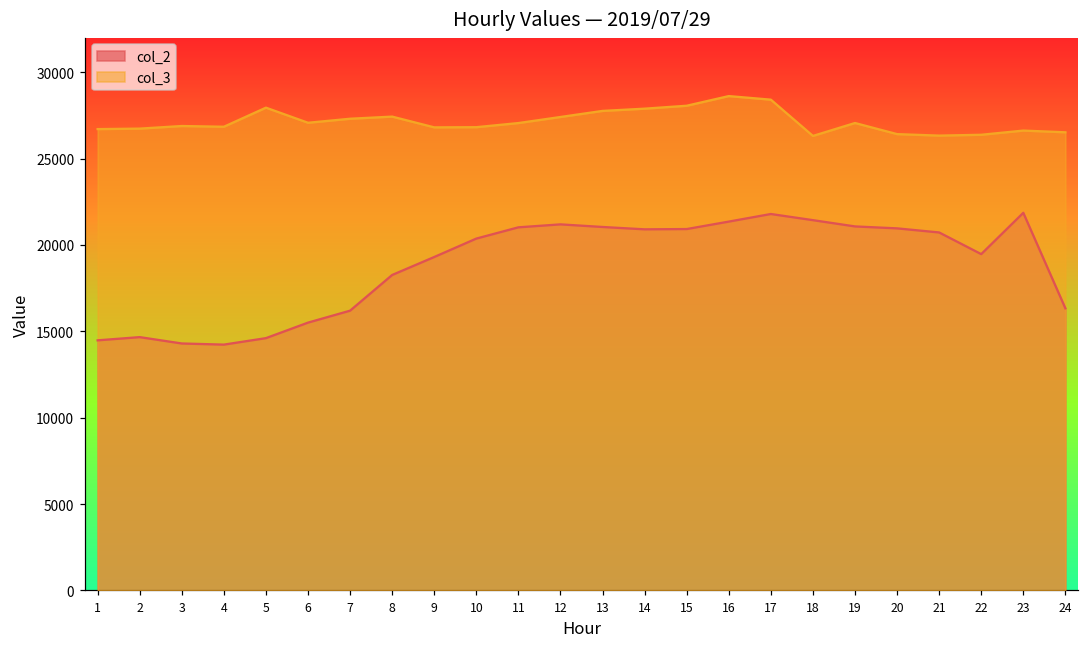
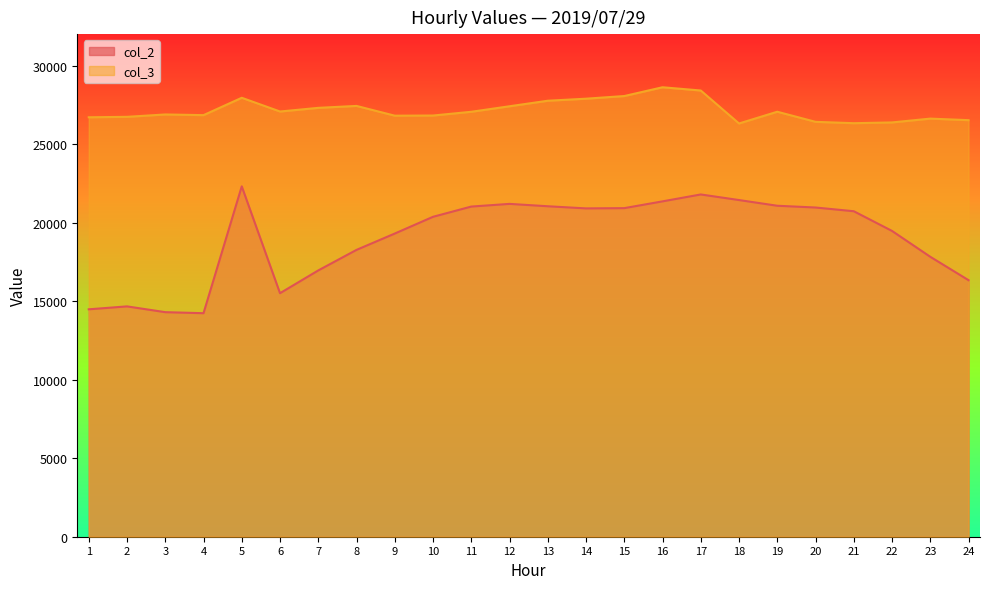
col_2, 5: 14600 -> 22300
col_2, 7: 16200 -> 17000
col_2, 23: 21900 -> 17800
